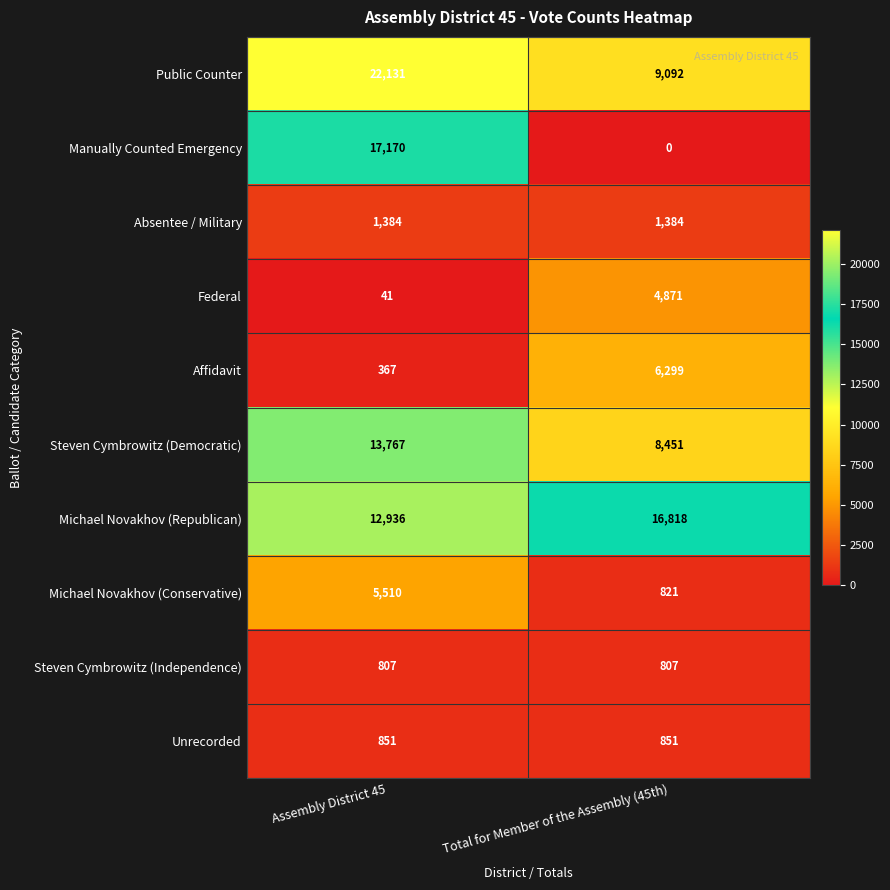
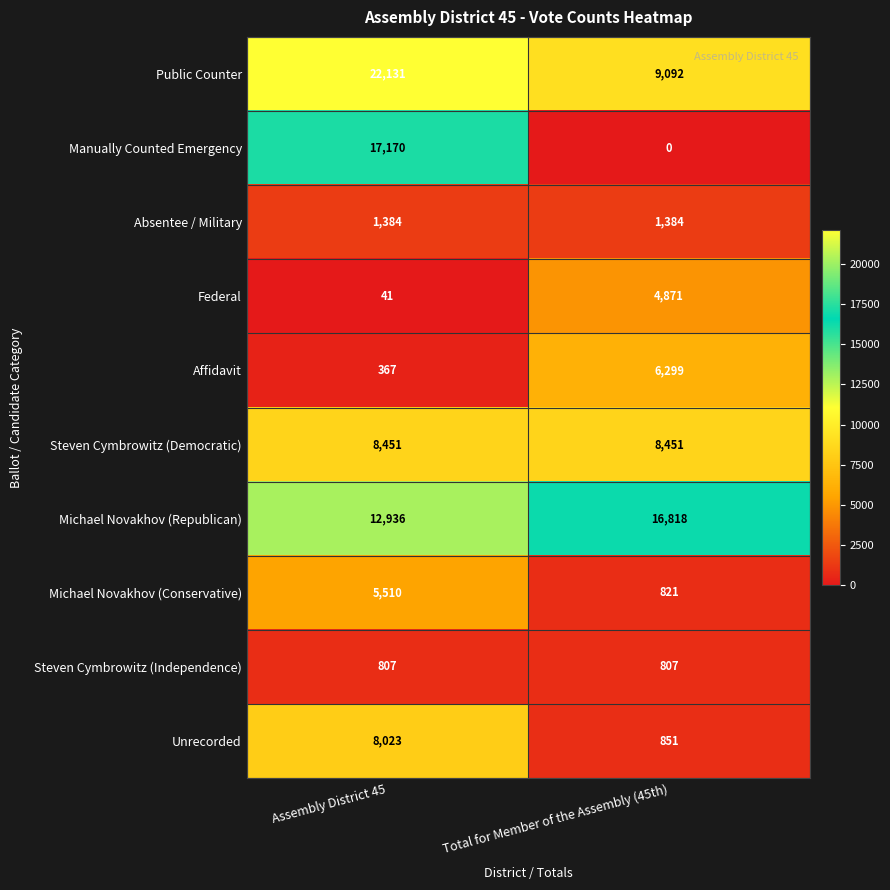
Steven Cymbrowitz (Democratic), Assembly District 45: 13,767 -> 8,451
Unrecorded, Assembly District 45: 851 -> 8,023
